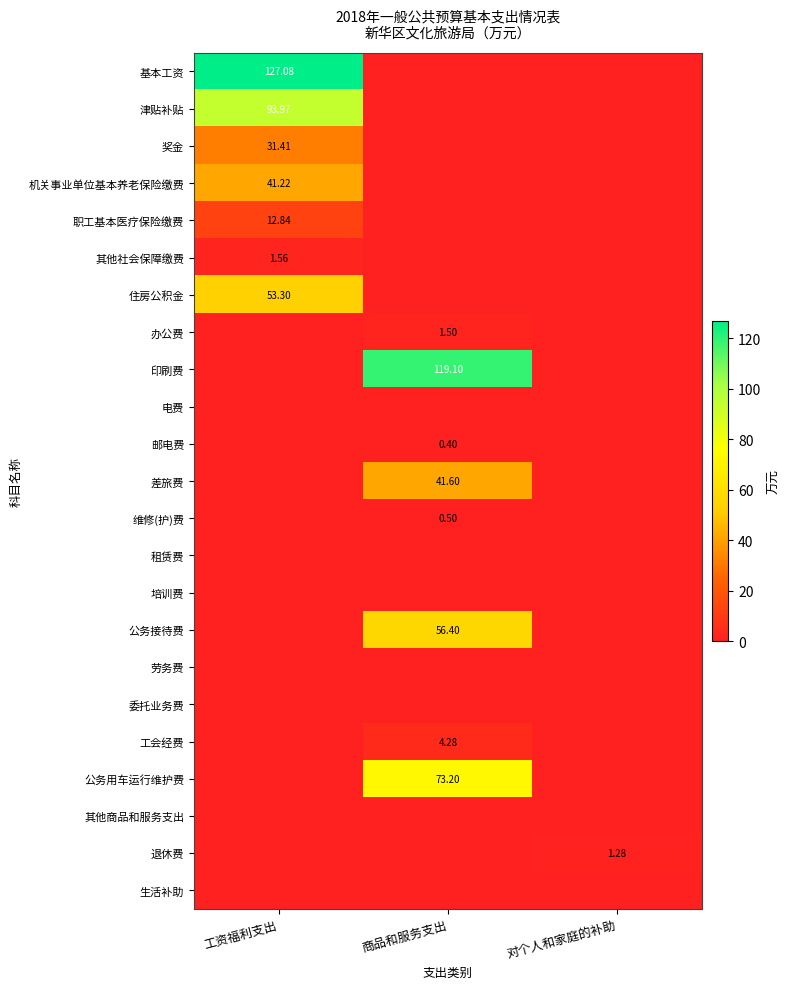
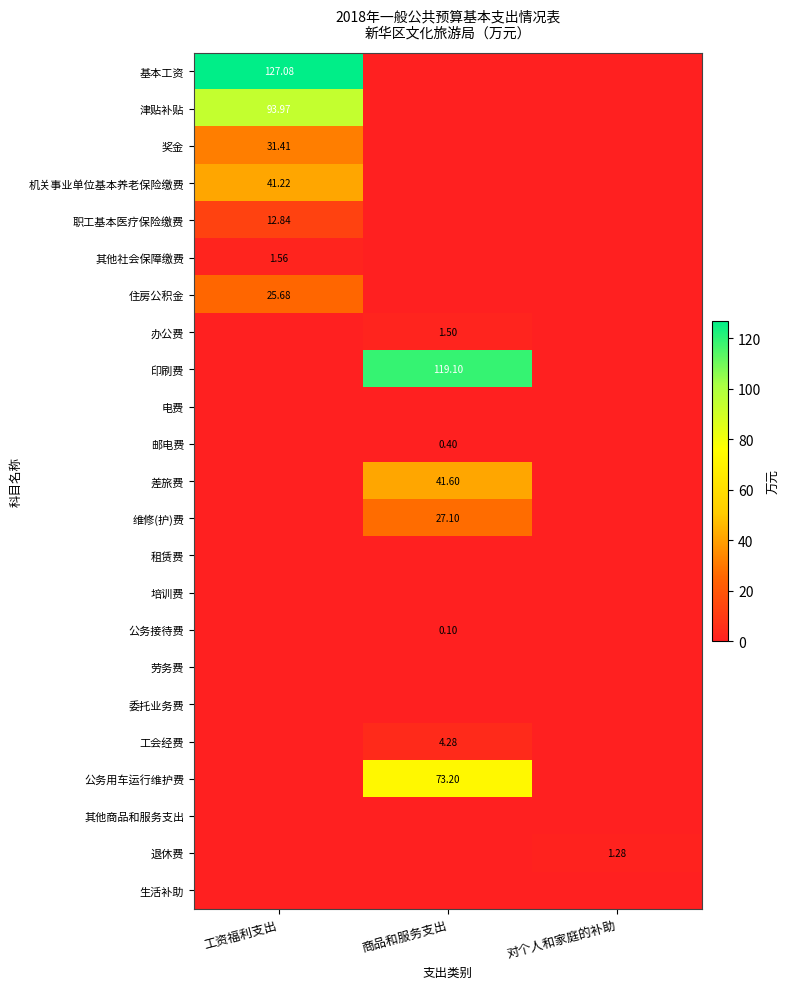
住房公积金, 工资福利支出: 53.30 -> 25.68
维修(护)费, 商品和服务支出: 0.50 -> 27.10
公务接待费, 商品和服务支出: 56.40 -> 0.10
